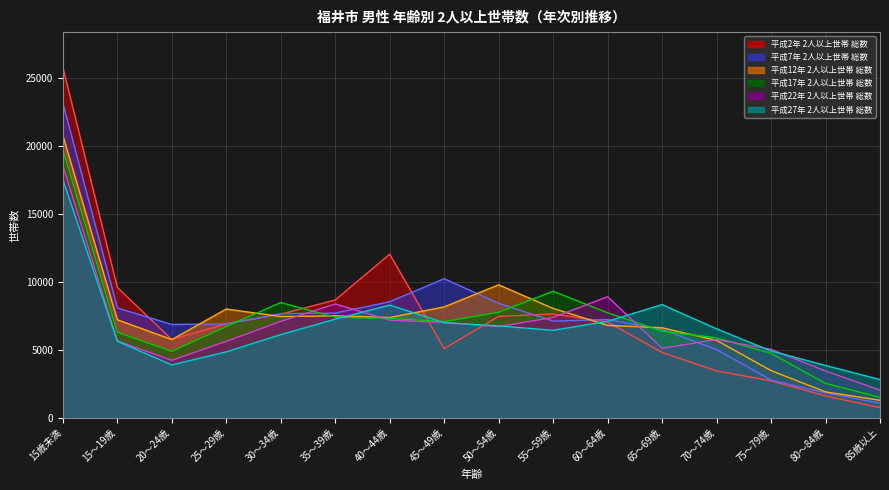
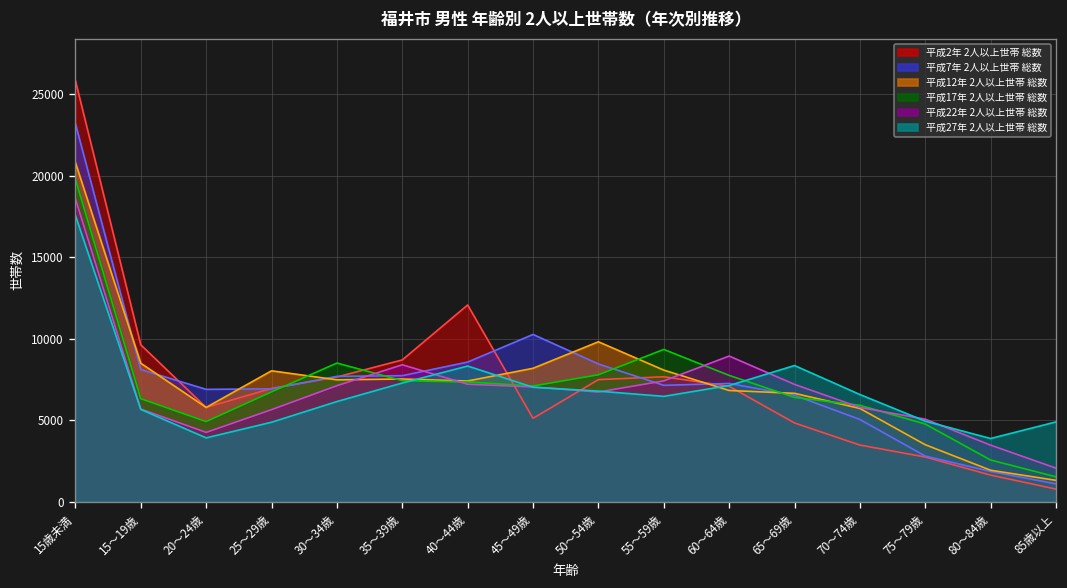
平成12年 2人以上世帯 総数, 15～19歳: 7200 -> 8500
平成22年 2人以上世帯 総数, 65～69歳: 5100 -> 7200
平成27年 2人以上世帯 総数, 85歳以上: 2800 -> 4900
